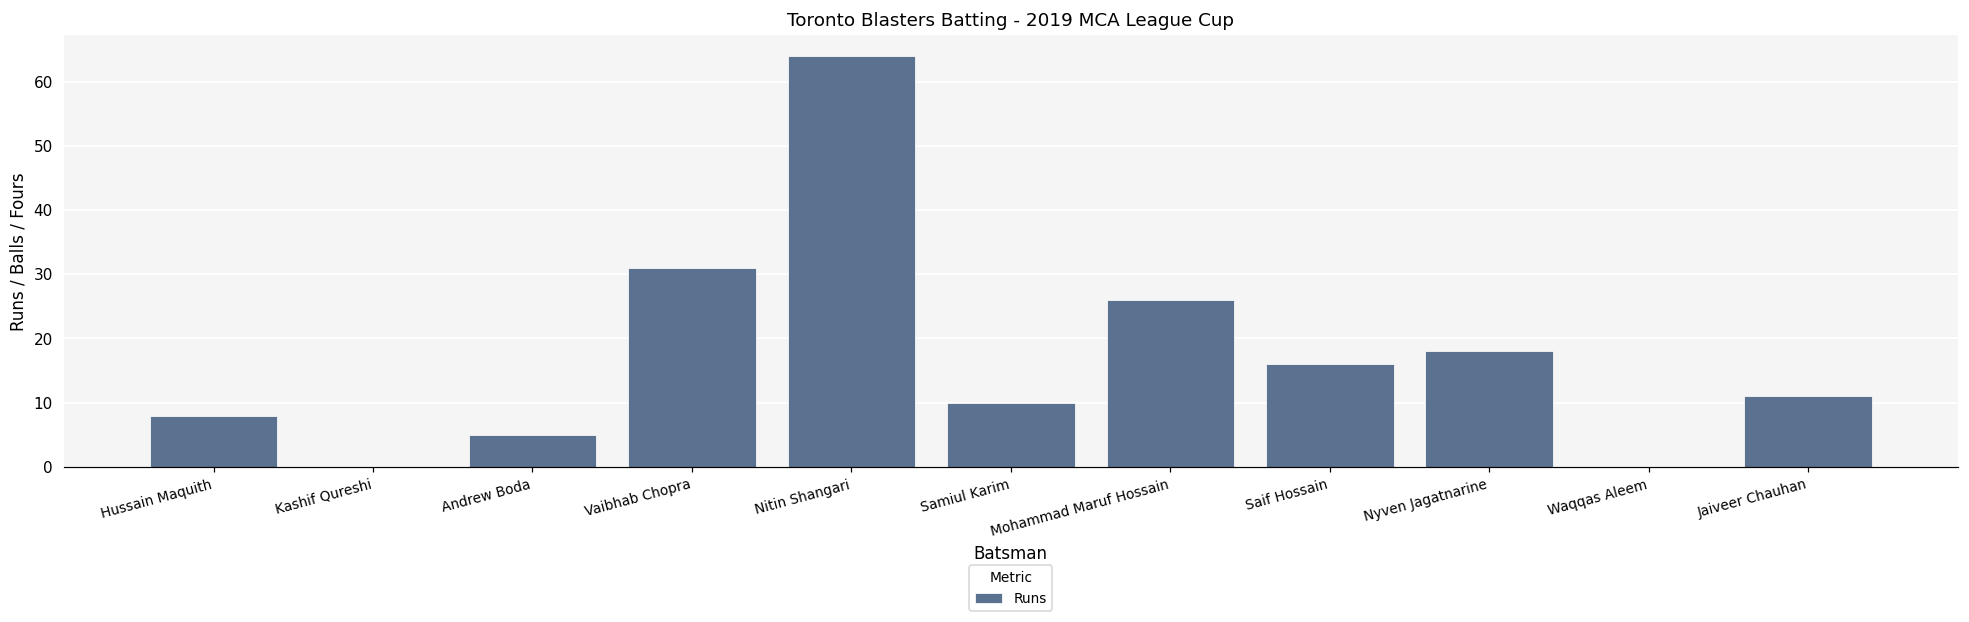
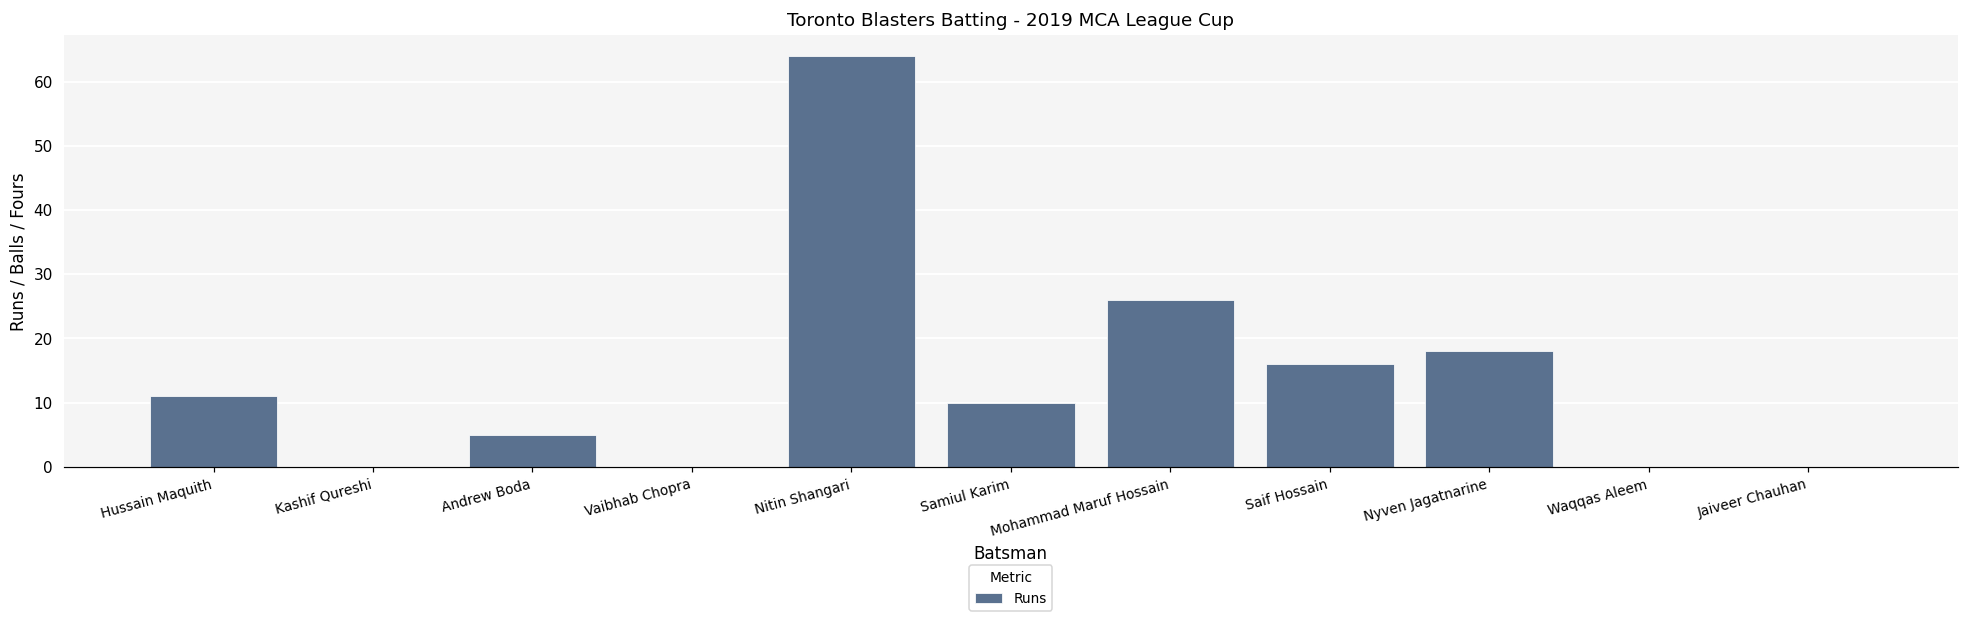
Hussain Maquith: 8 -> 11
Vaibhab Chopra: 31 -> 0
Jaiveer Chauhan: 11 -> 0
